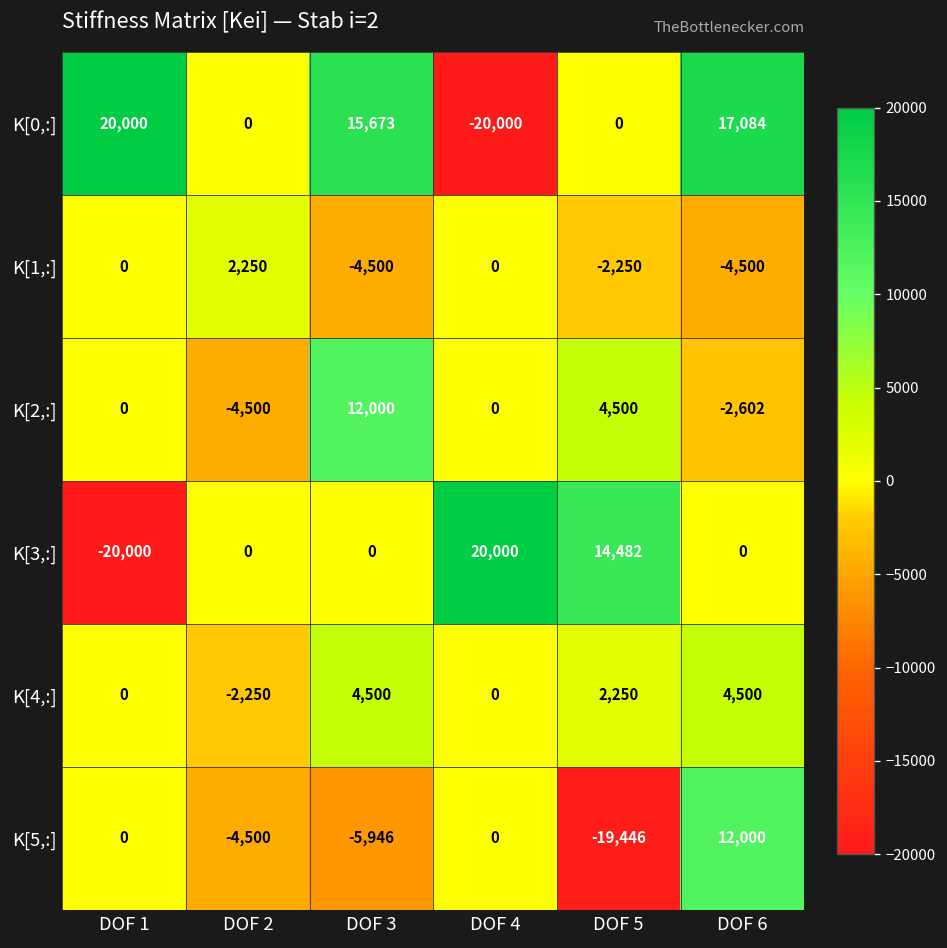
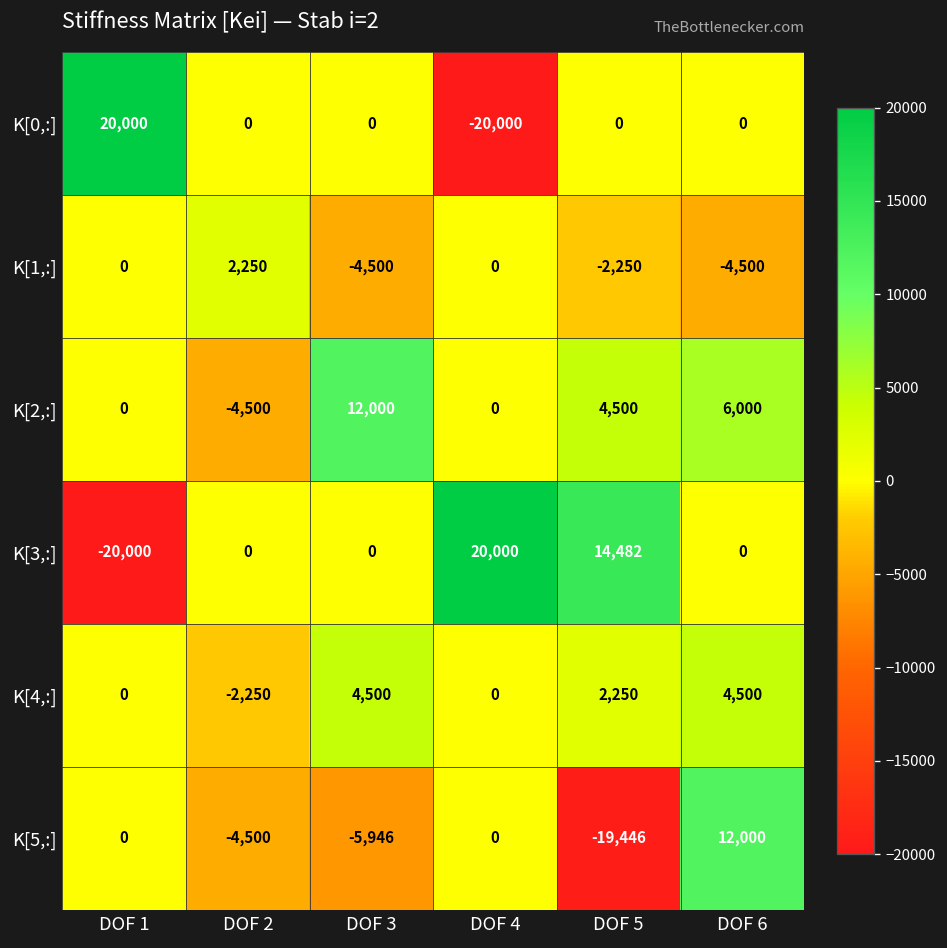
K[0,:], DOF 3: 15,673 -> 0
K[0,:], DOF 6: 17,084 -> 0
K[2,:], DOF 6: -2,602 -> 6,000
